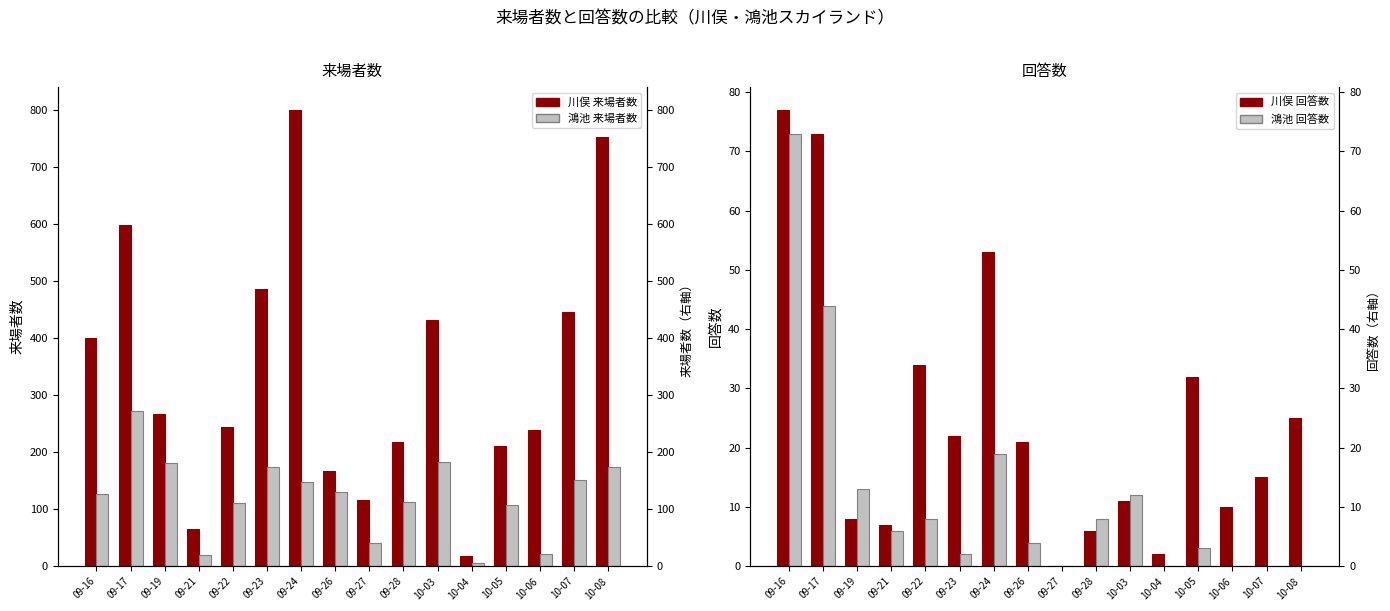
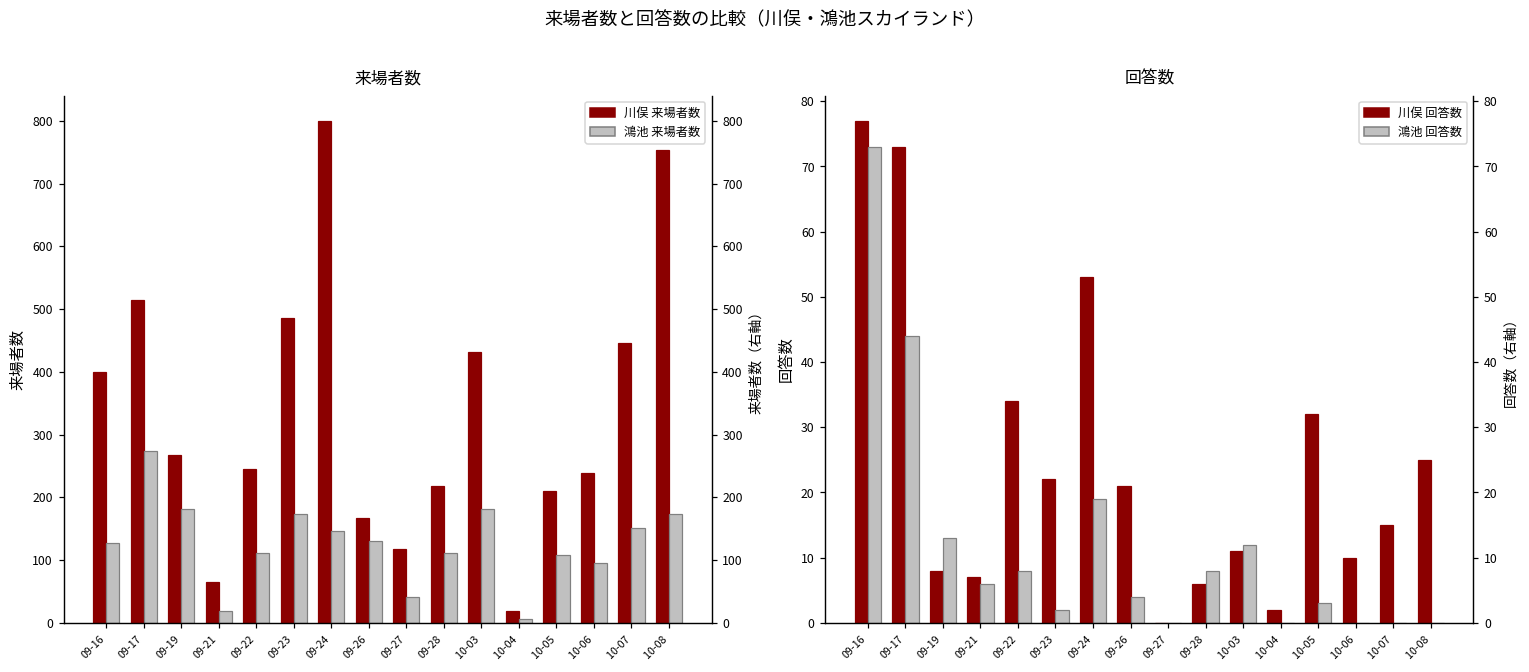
来場者数, 川俣 来場者数, 09-17: 600 -> 510
来場者数, 鴻池 来場者数, 10-06: 20 -> 100
